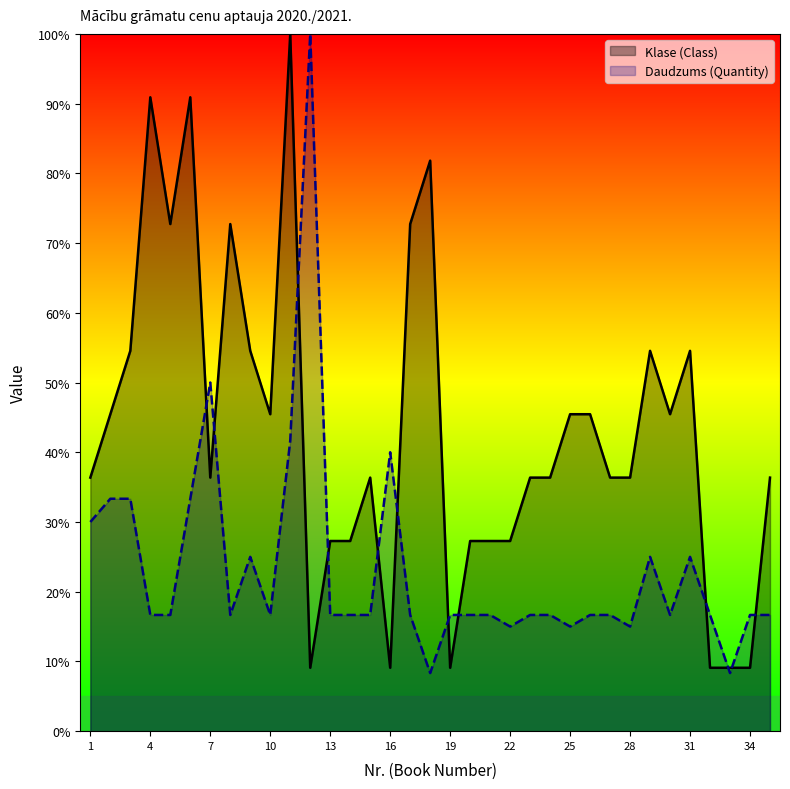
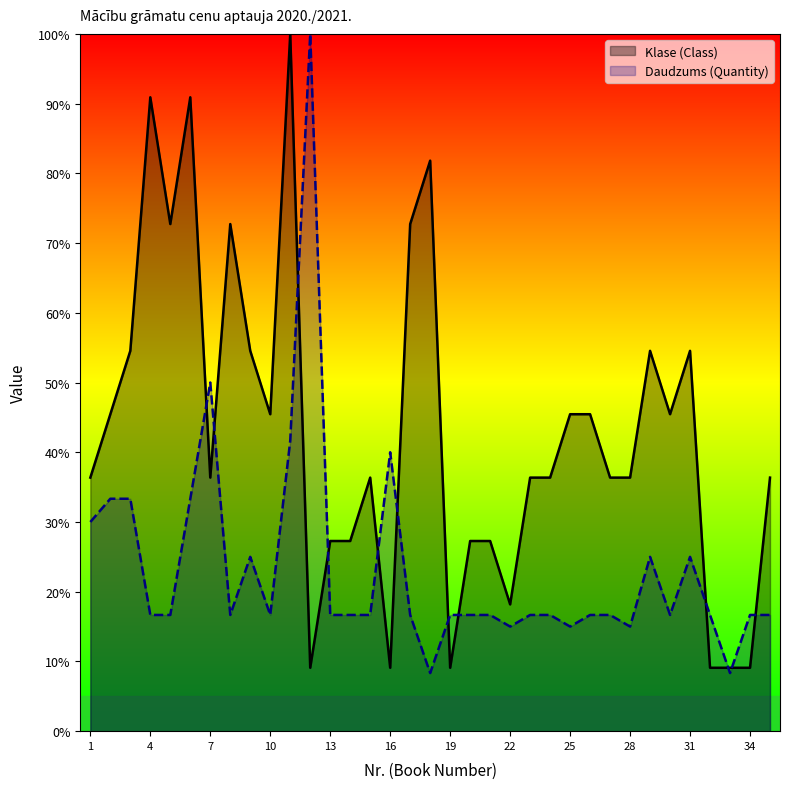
Klase (Class), 22: 27% -> 18%
